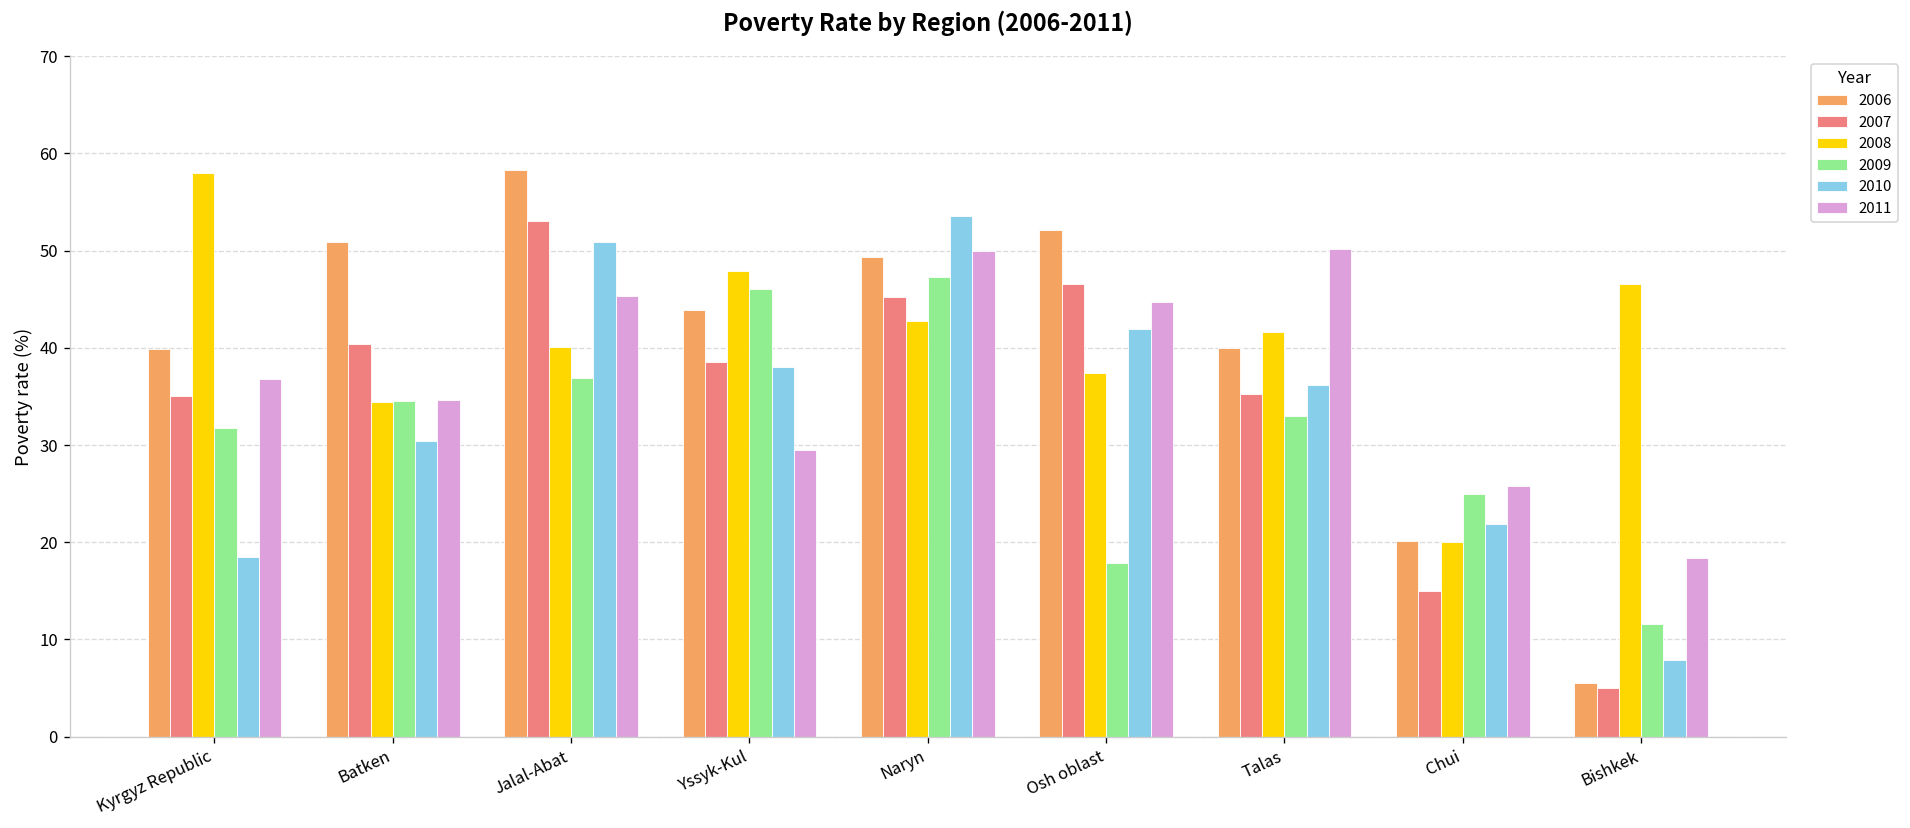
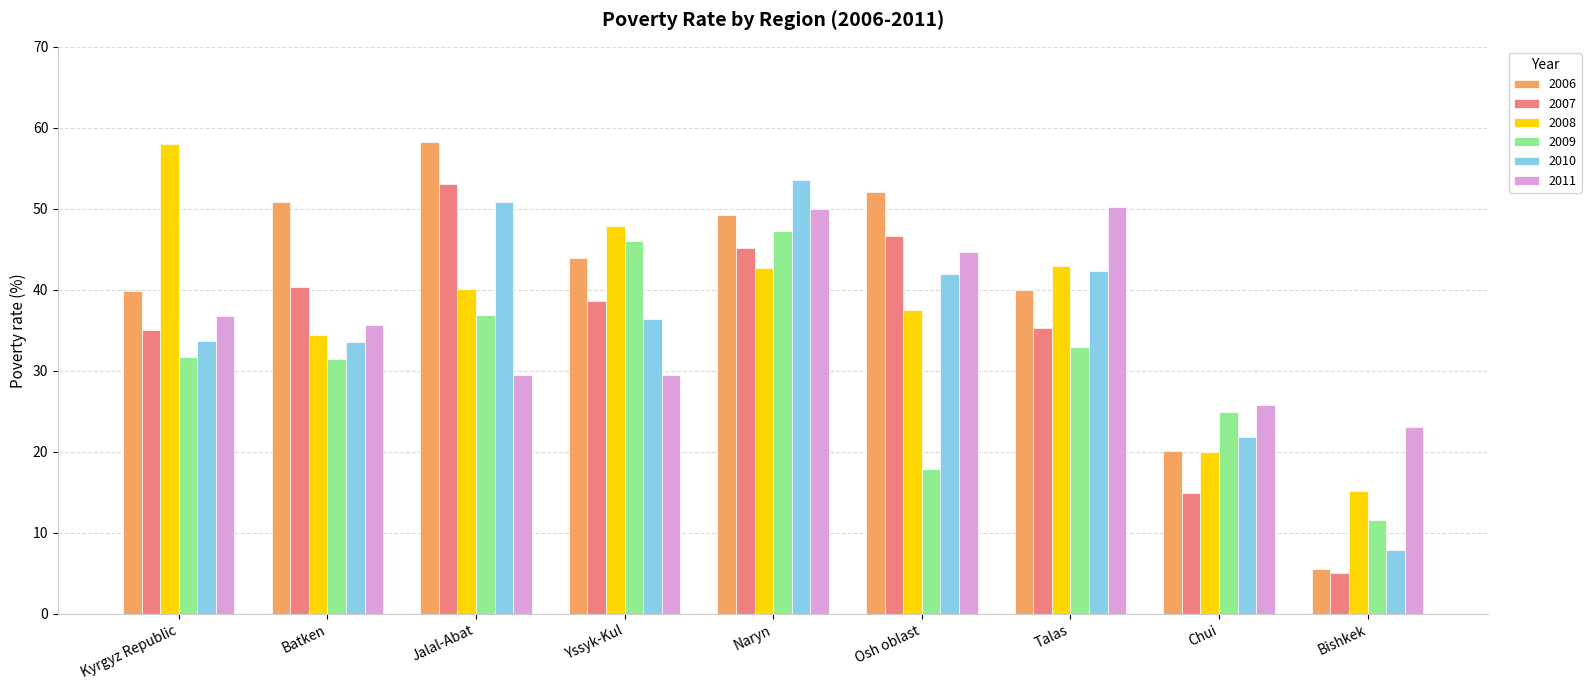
2010, Kyrgyz Republic: 18 -> 34
2009, Batken: 35 -> 31
2010, Batken: 30 -> 34
2011, Batken: 35 -> 36
2011, Jalal-Abat: 45 -> 29
2010, Yssyk-Kul: 38 -> 36
2008, Talas: 42 -> 43
2010, Talas: 36 -> 42
2008, Bishkek: 47 -> 15
2011, Bishkek: 18 -> 23
